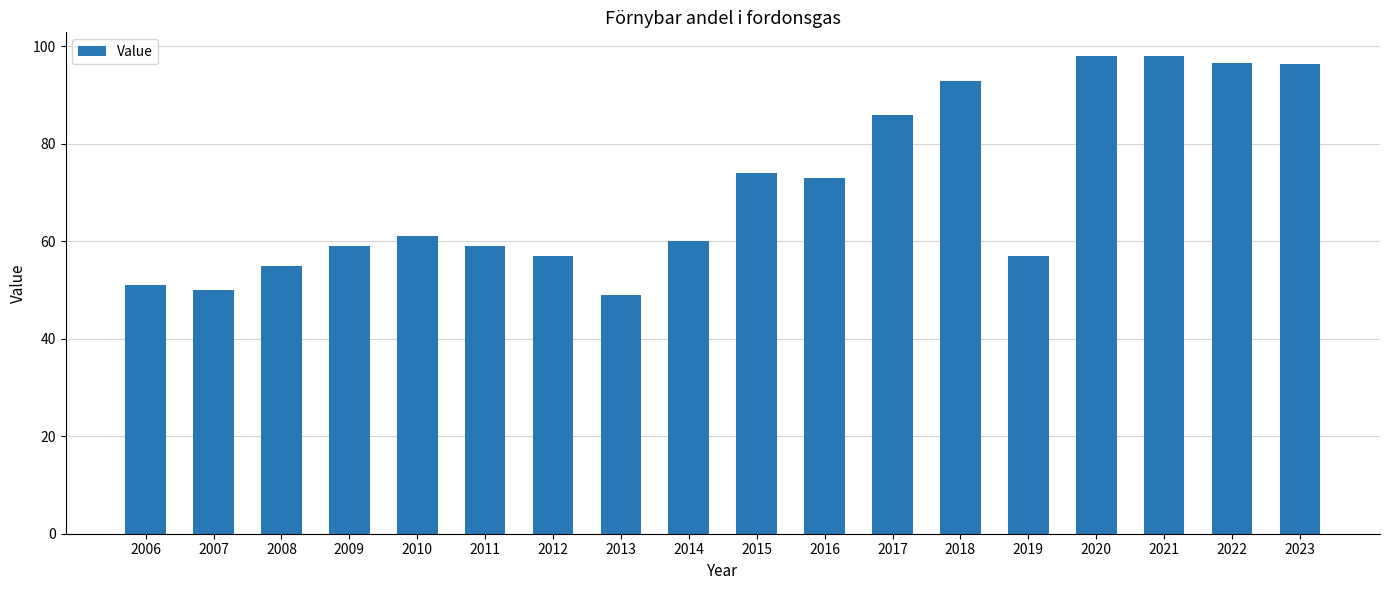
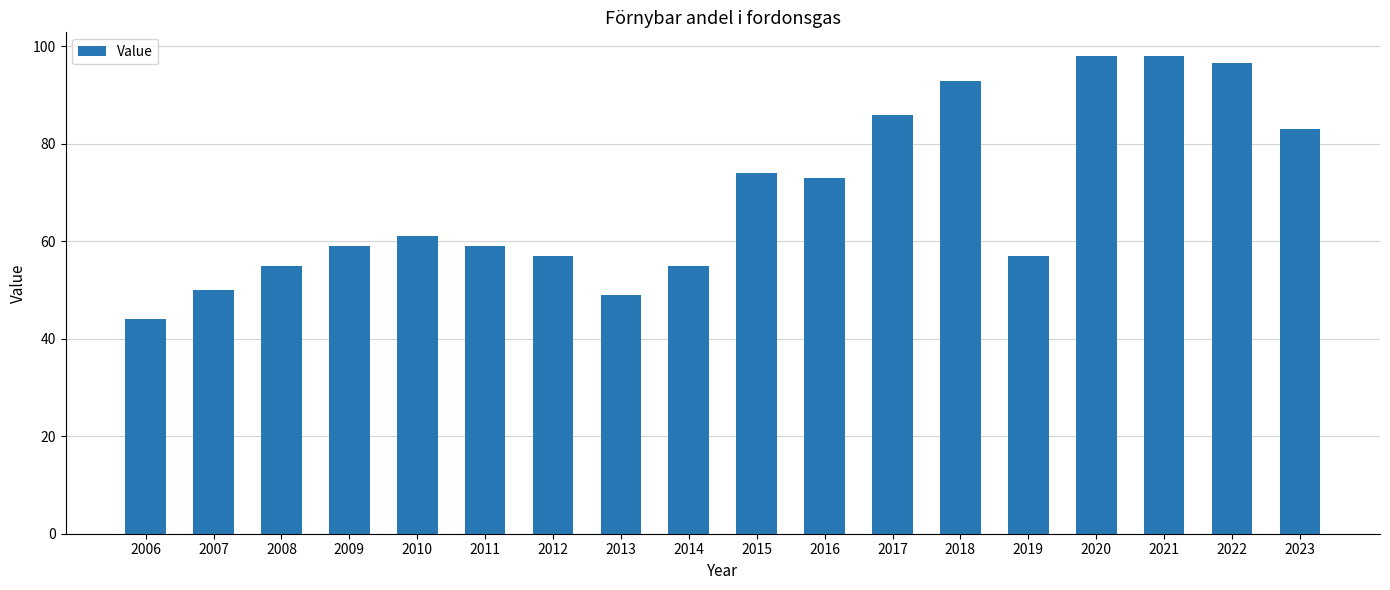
2006: 51 -> 44
2014: 60 -> 55
2023: 96 -> 83
